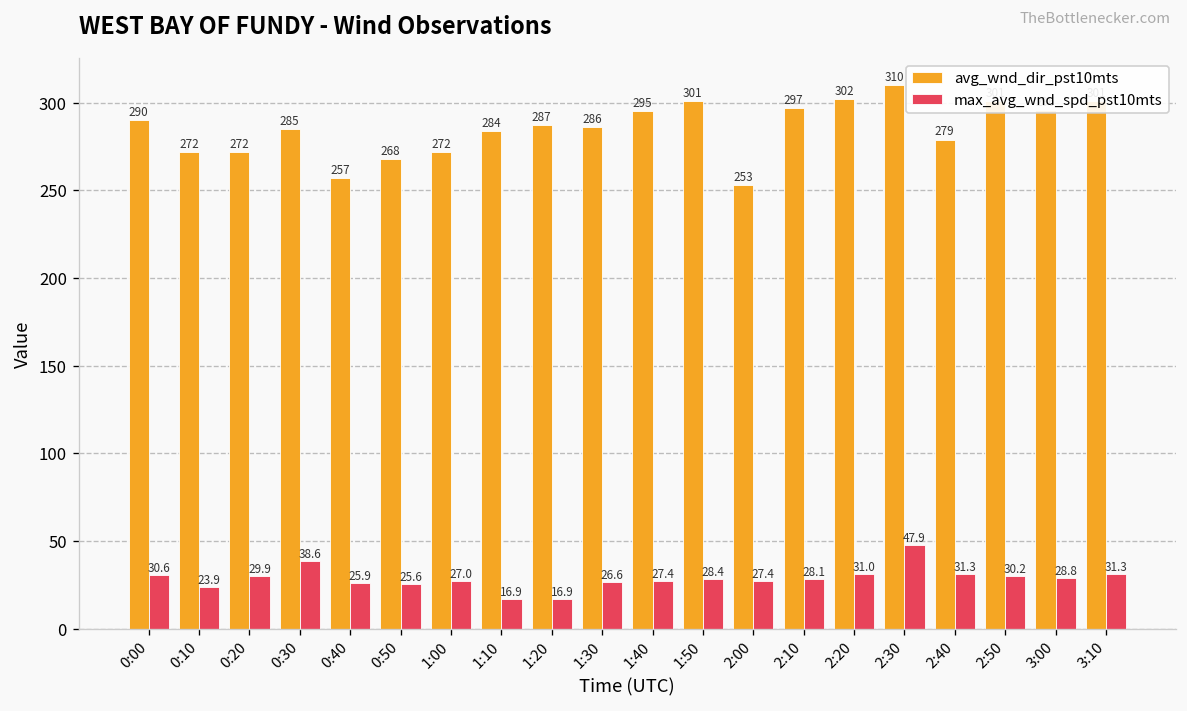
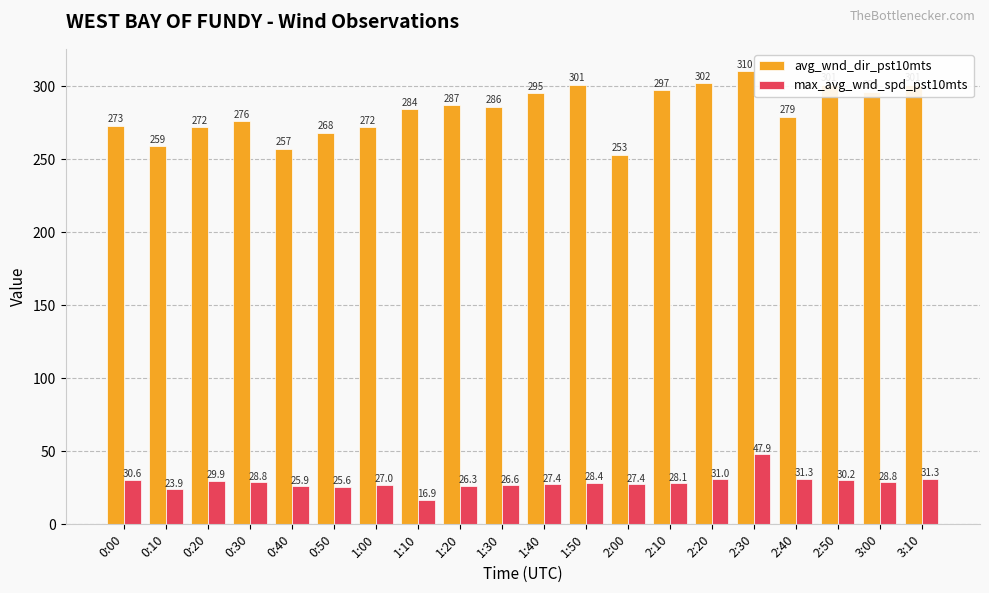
avg_wnd_dir_pst10mts, 0:00: 290 -> 273
avg_wnd_dir_pst10mts, 0:10: 272 -> 259
avg_wnd_dir_pst10mts, 0:30: 285 -> 276
max_avg_wnd_spd_pst10mts, 0:30: 38.6 -> 28.8
max_avg_wnd_spd_pst10mts, 1:20: 16.9 -> 26.3
